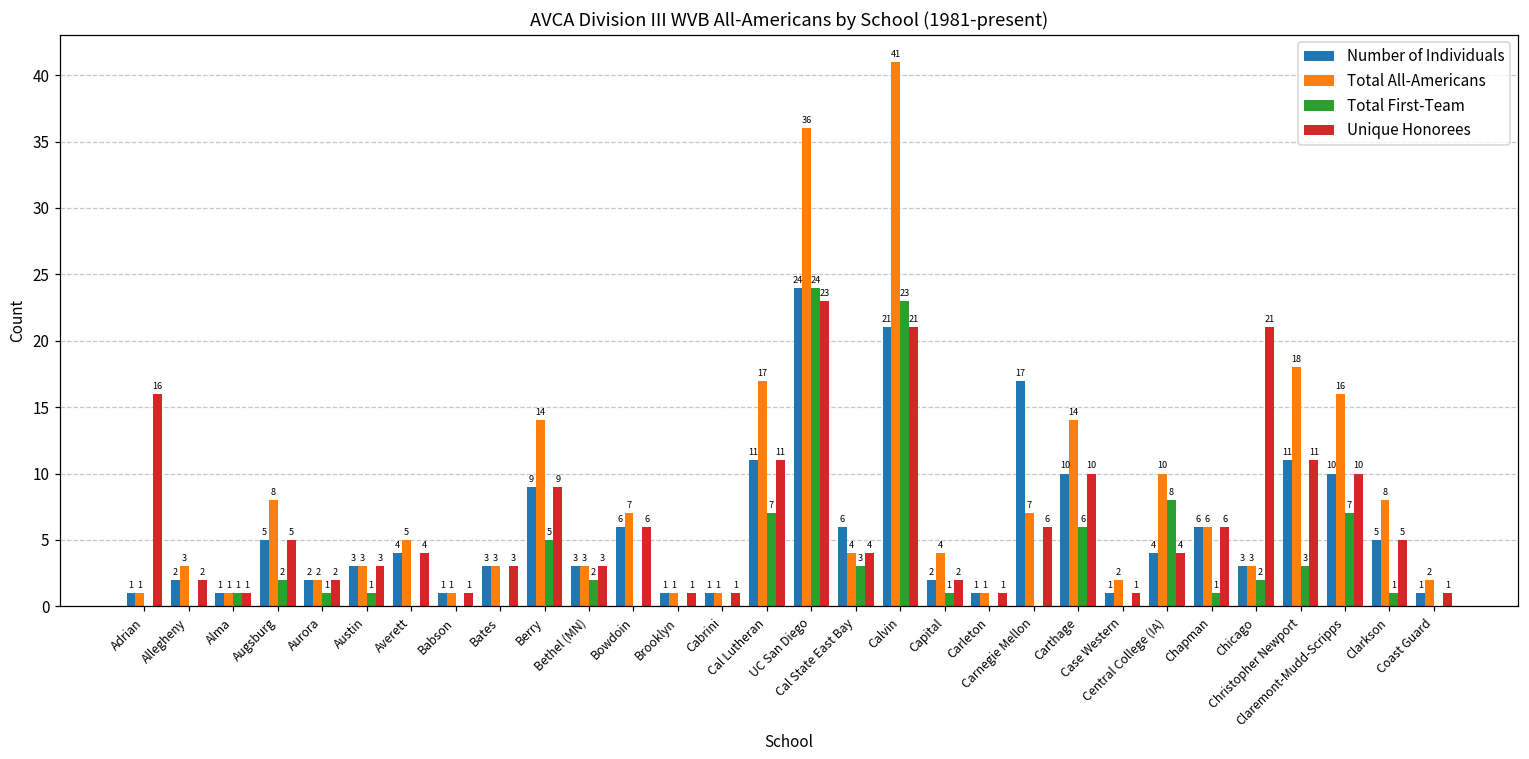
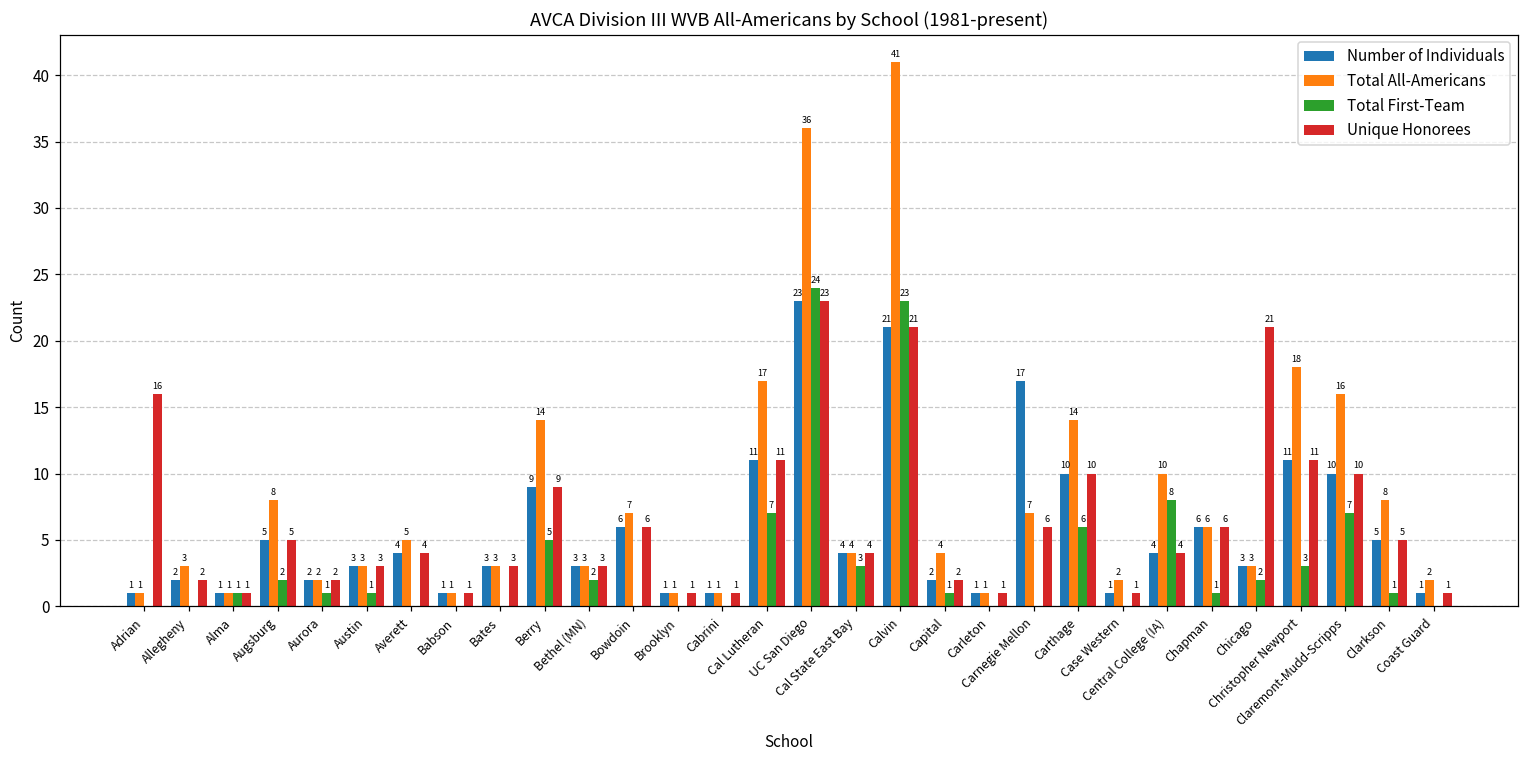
Number of Individuals, UC San Diego: 24 -> 23
Number of Individuals, Cal State East Bay: 6 -> 4
